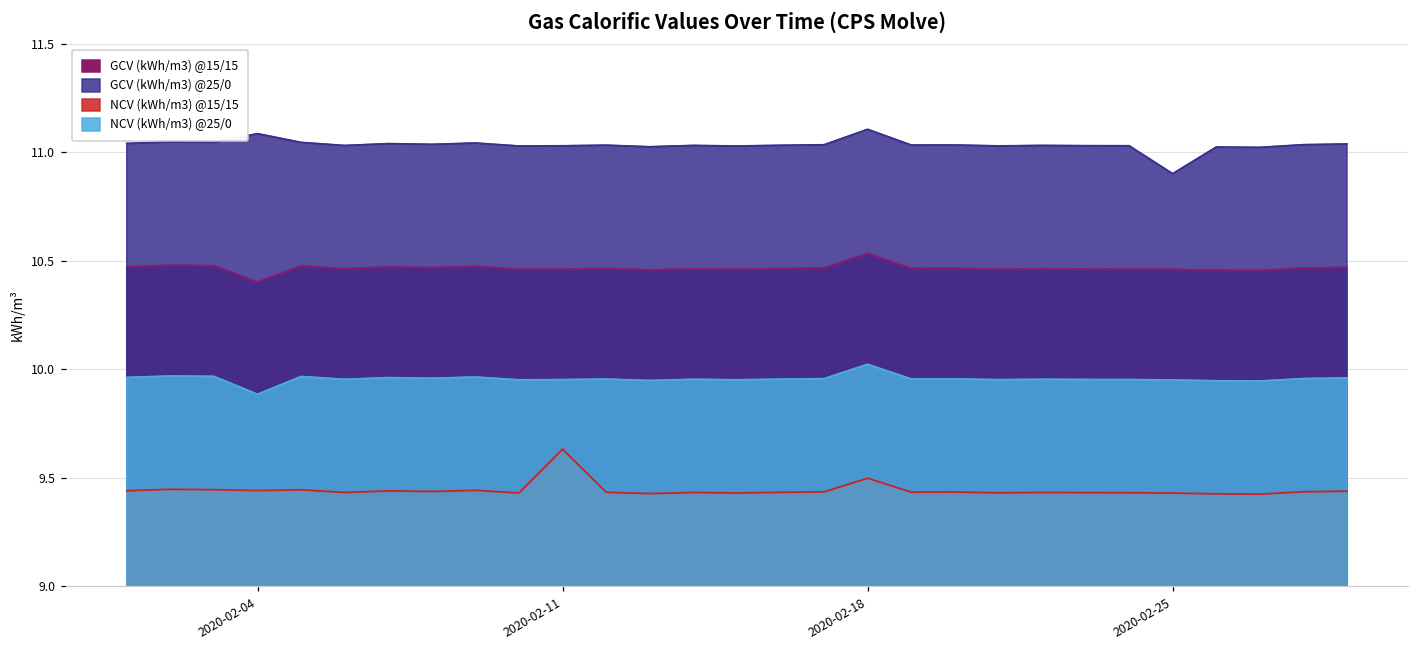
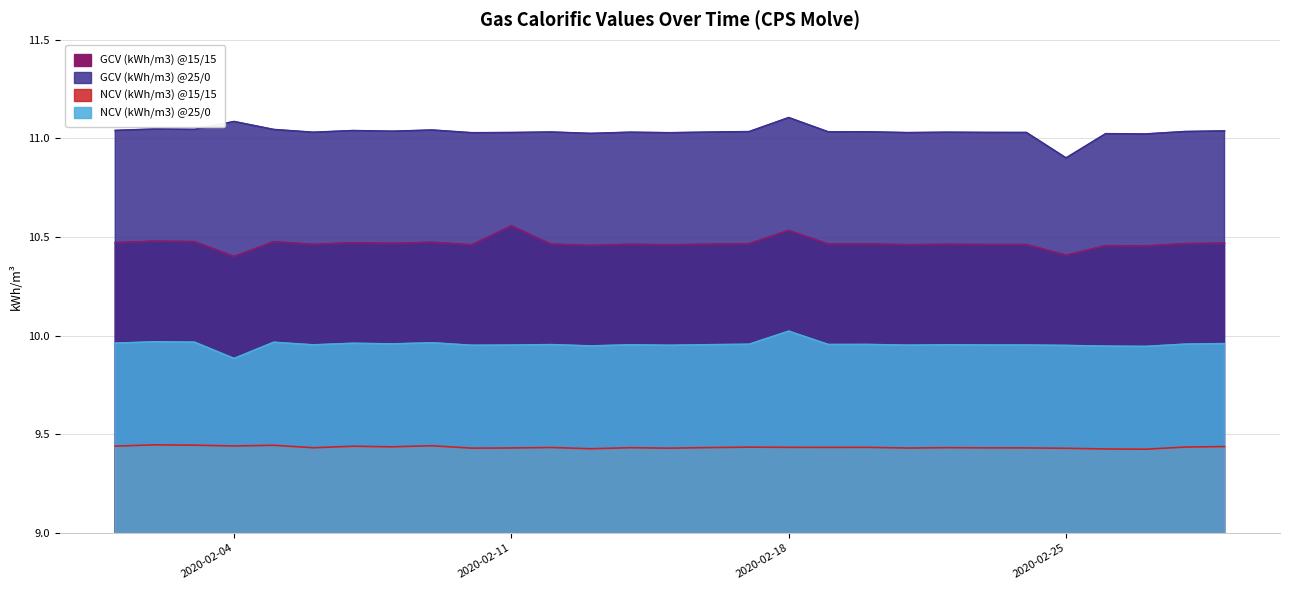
GCV (kWh/m3) @15/15, 2020-02-11: 10.46 -> 10.56
NCV (kWh/m3) @15/15, 2020-02-11: 9.63 -> 9.43
NCV (kWh/m3) @15/15, 2020-02-18: 9.50 -> 9.43
GCV (kWh/m3) @15/15, 2020-02-25: 10.46 -> 10.41
